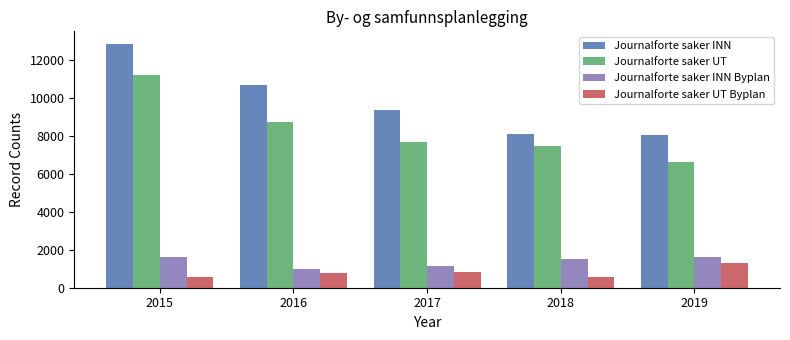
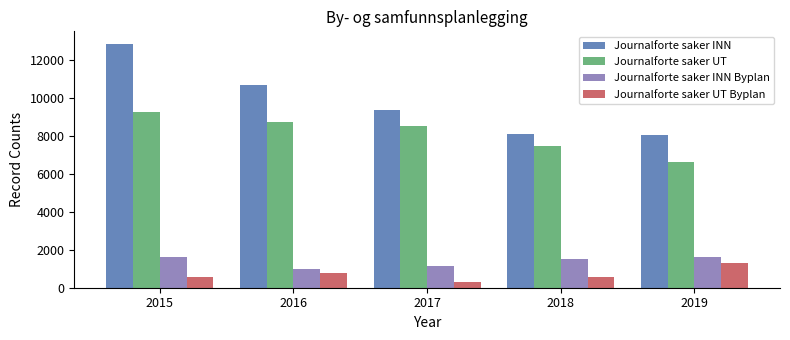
Journalforte saker UT, 2015: 11200 -> 9300
Journalforte saker UT, 2017: 7700 -> 8500
Journalforte saker UT Byplan, 2017: 800 -> 300
